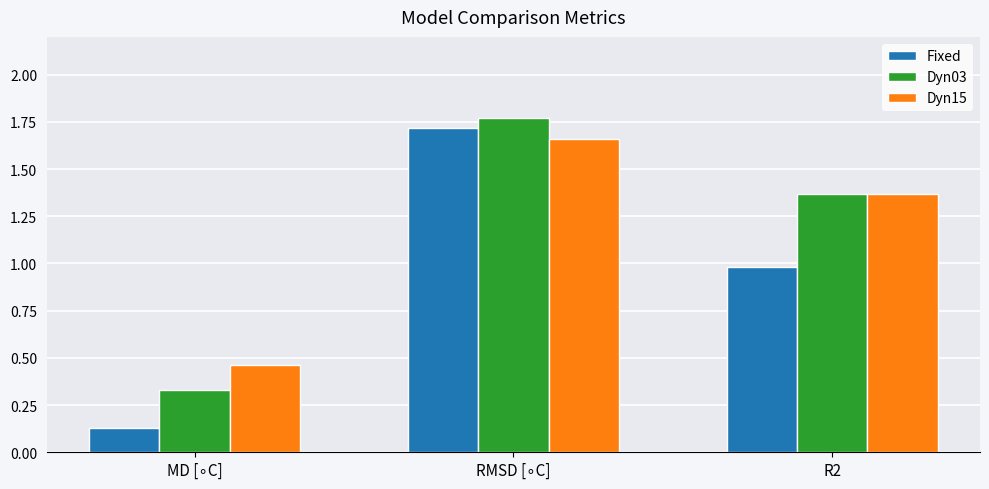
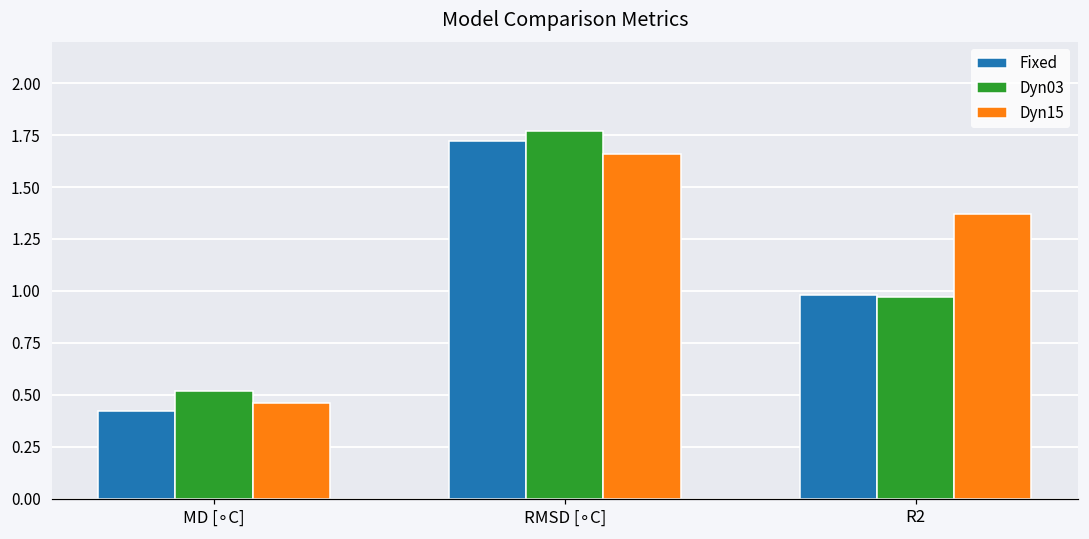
Fixed, MD [∘C]: 0.13 -> 0.42
Dyn03, MD [∘C]: 0.33 -> 0.52
Dyn03, R2: 1.37 -> 0.97
